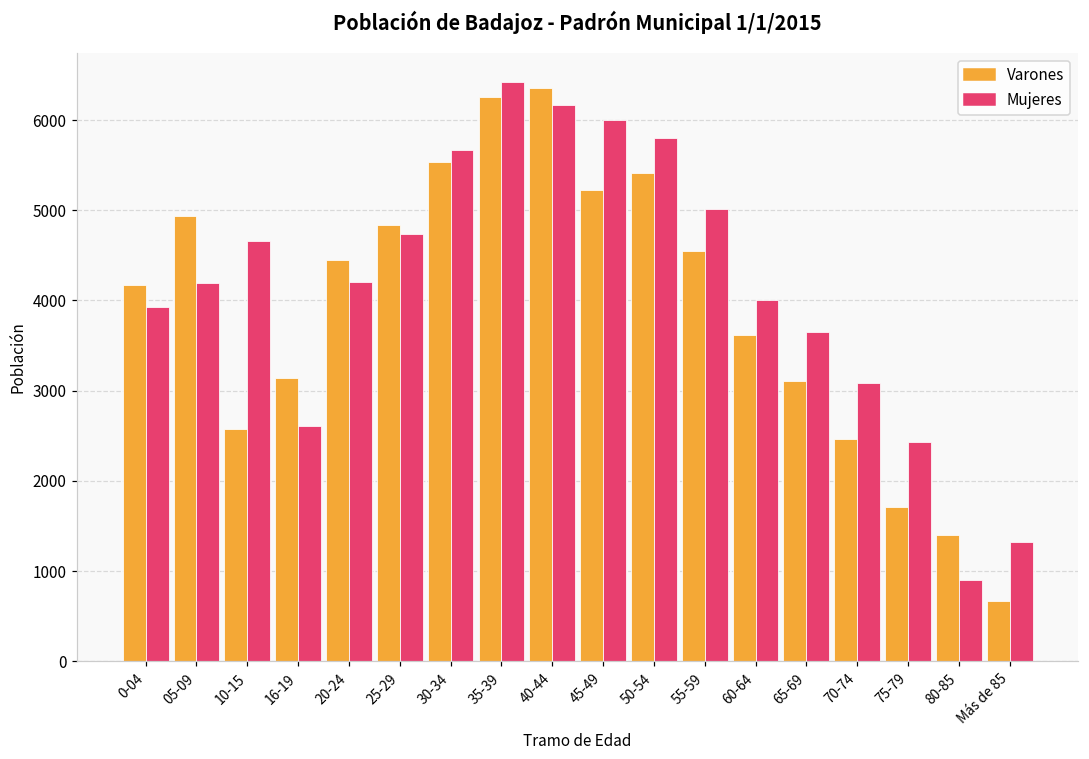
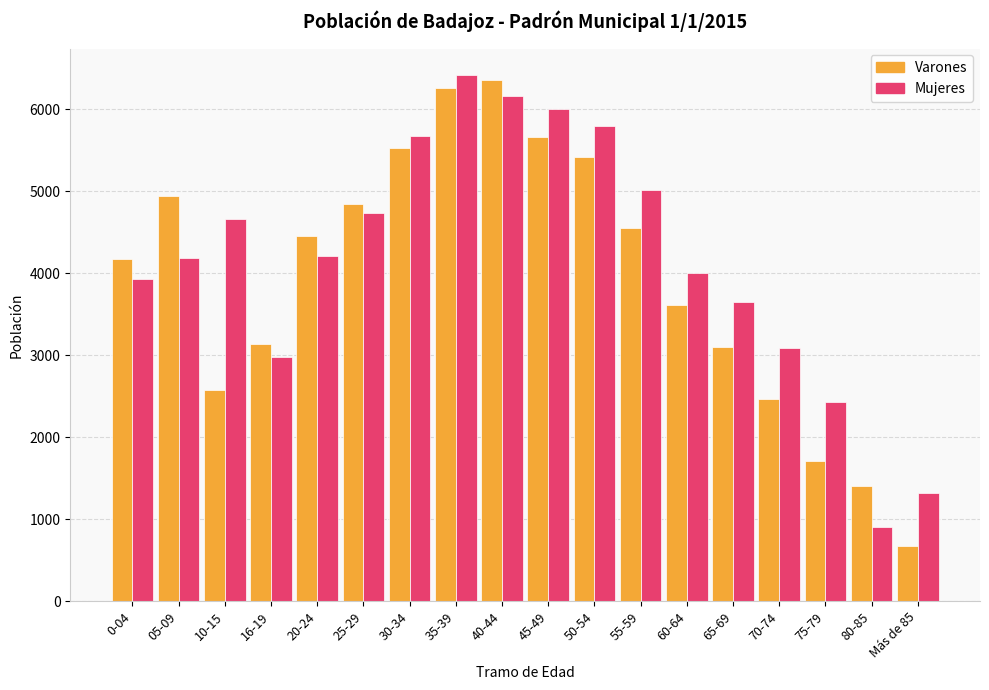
Mujeres, 16-19: 2600 -> 3000
Varones, 45-49: 5200 -> 5700
